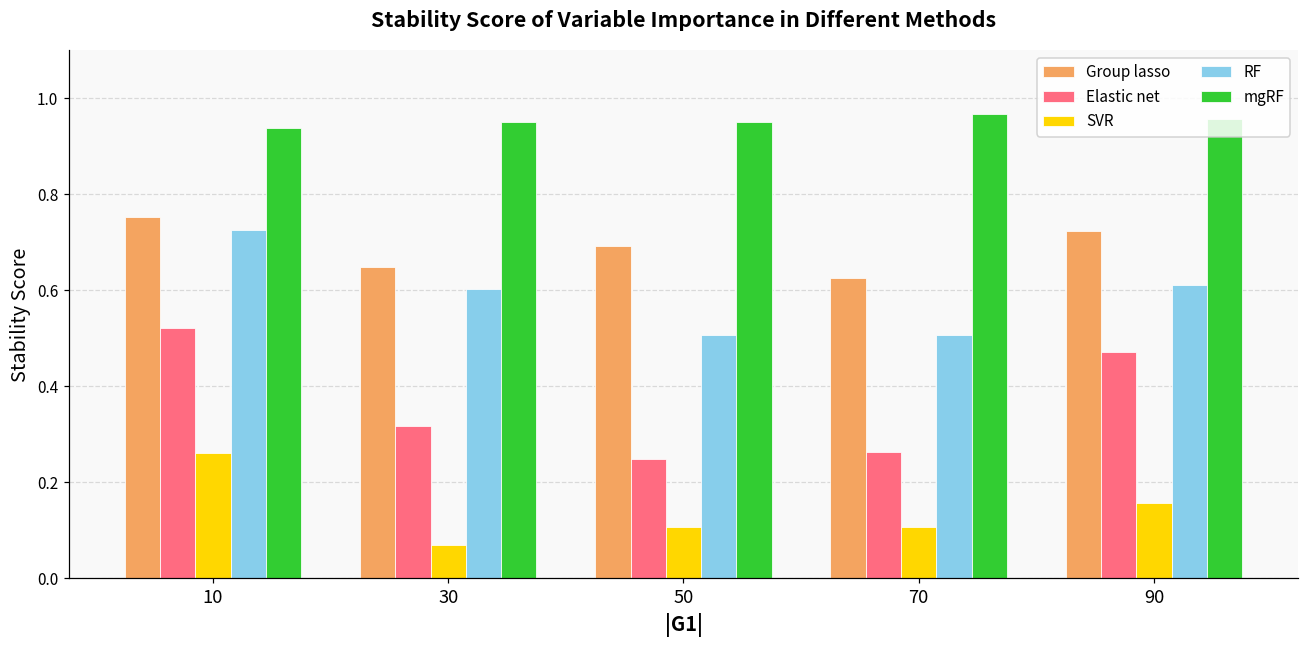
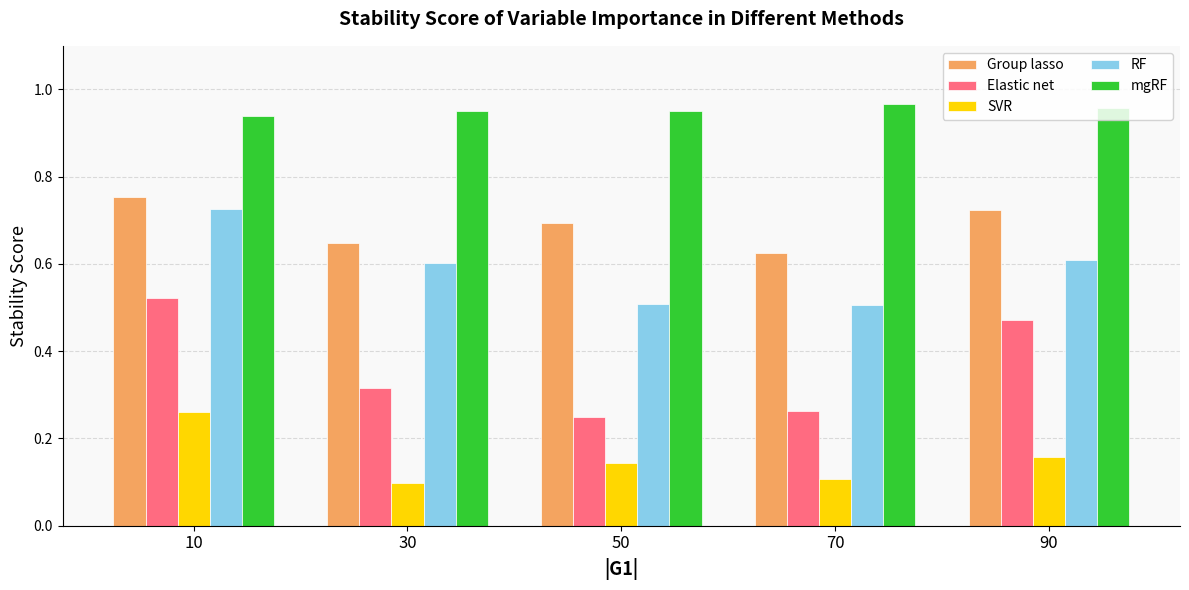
SVR, 30: 0.07 -> 0.10
SVR, 50: 0.11 -> 0.14
